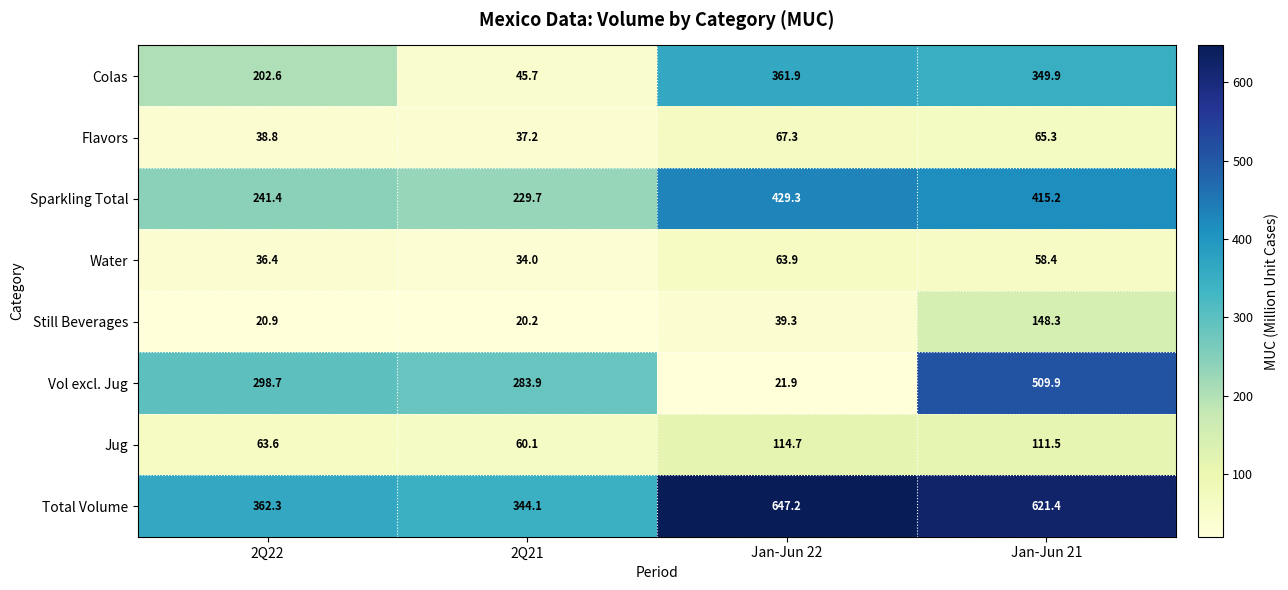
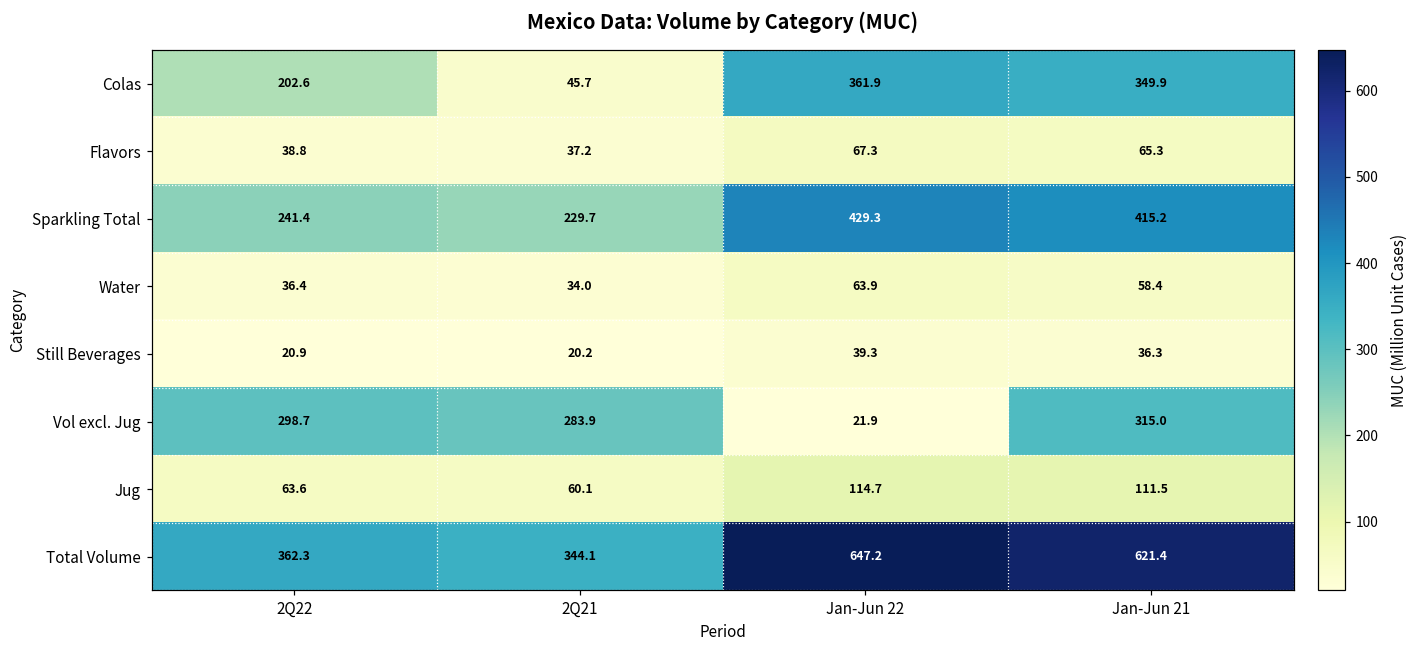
Still Beverages, Jan-Jun 21: 148.3 -> 36.3
Vol excl. Jug, Jan-Jun 21: 509.9 -> 315.0
